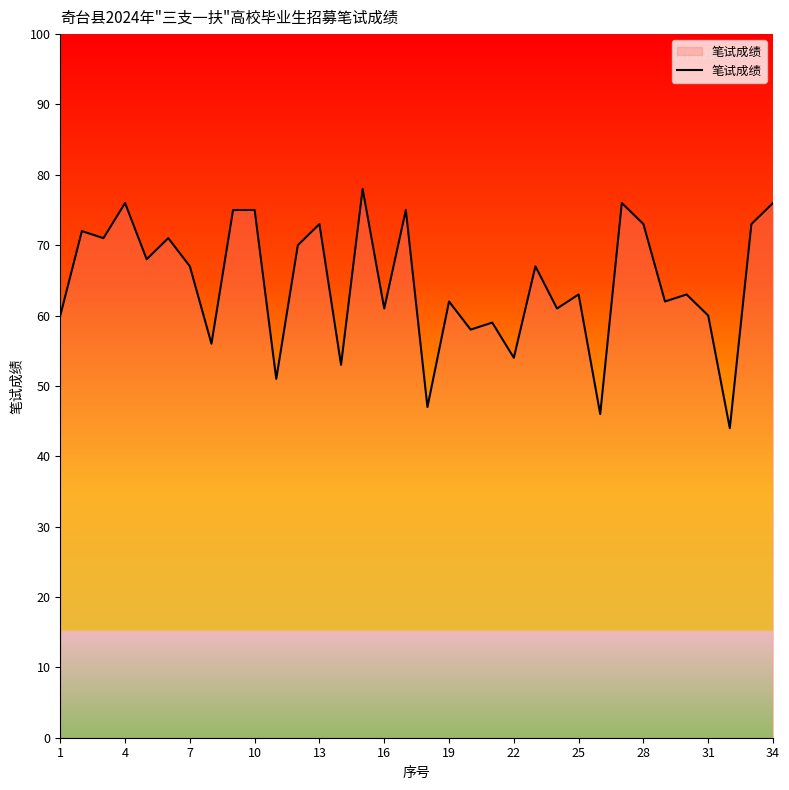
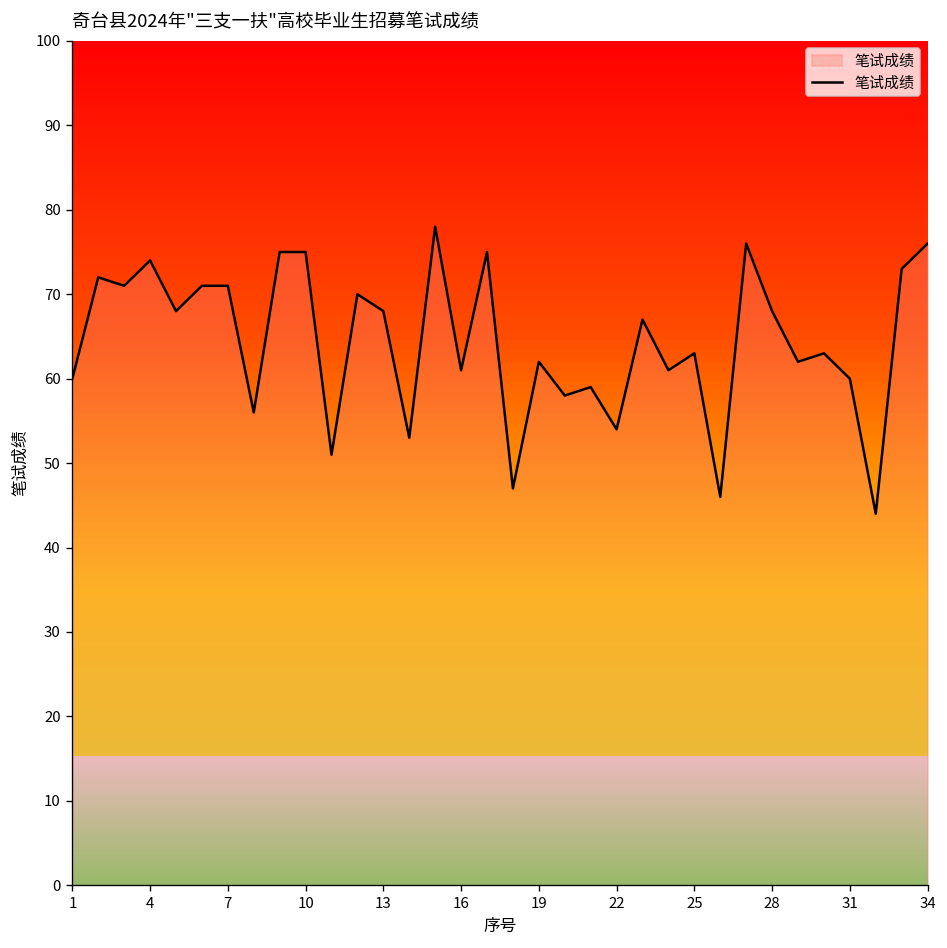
4: 76 -> 74
7: 67 -> 71
13: 73 -> 68
28: 73 -> 68
